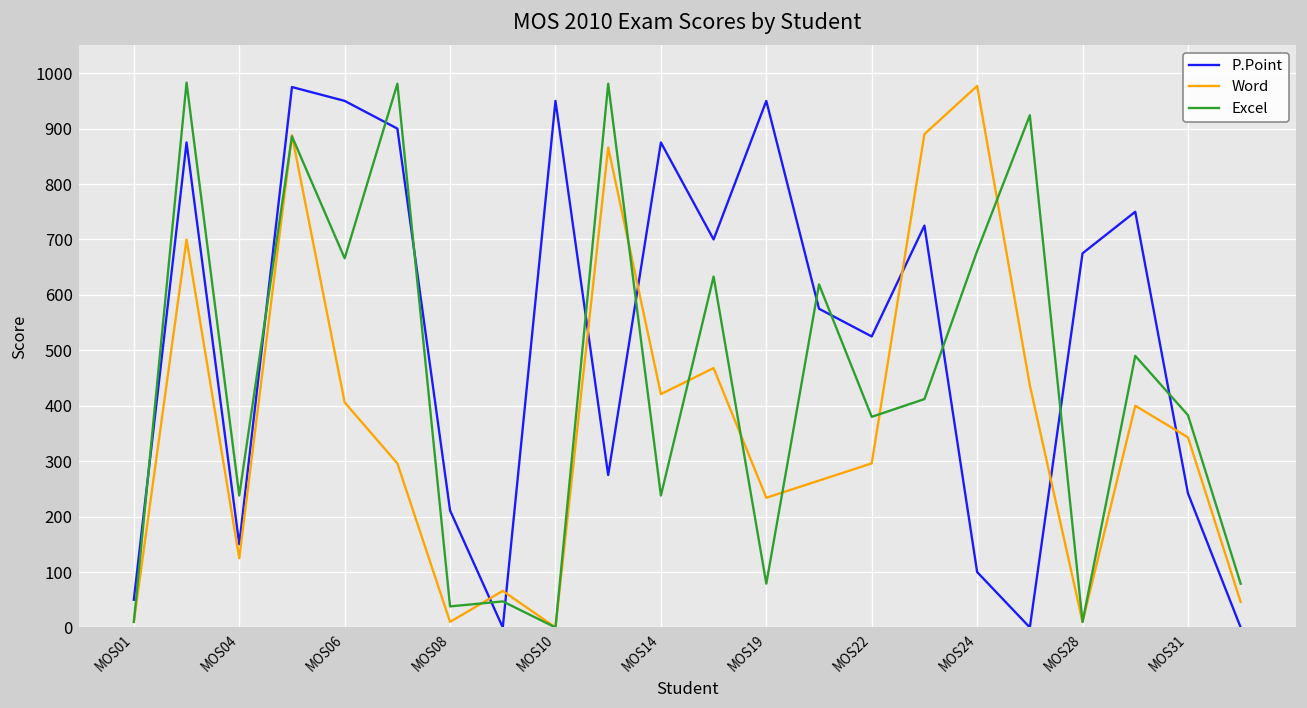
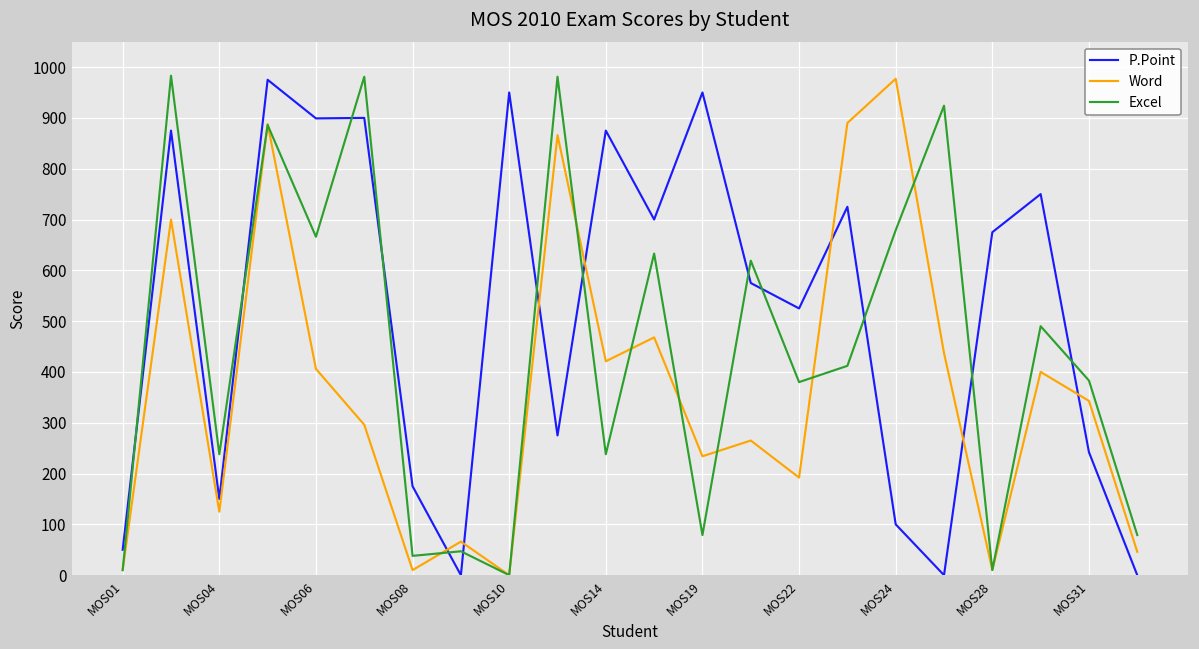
P.Point, MOS06: 950 -> 900
P.Point, MOS08: 210 -> 180
Word, MOS22: 300 -> 190
